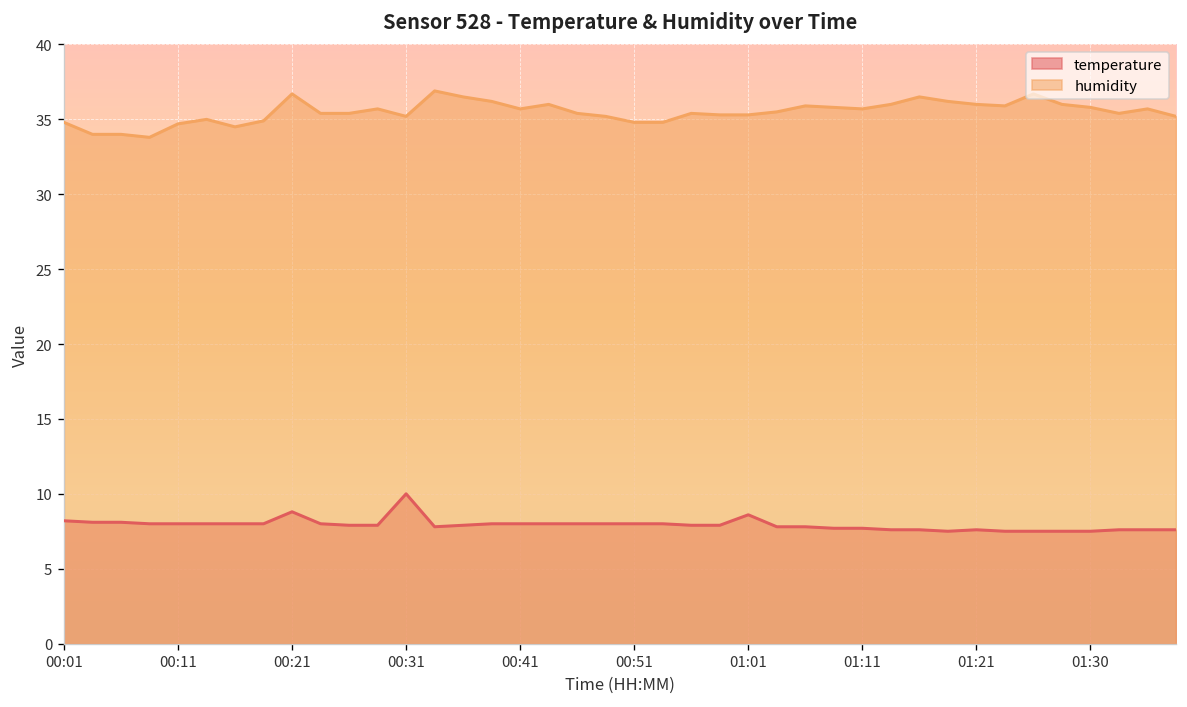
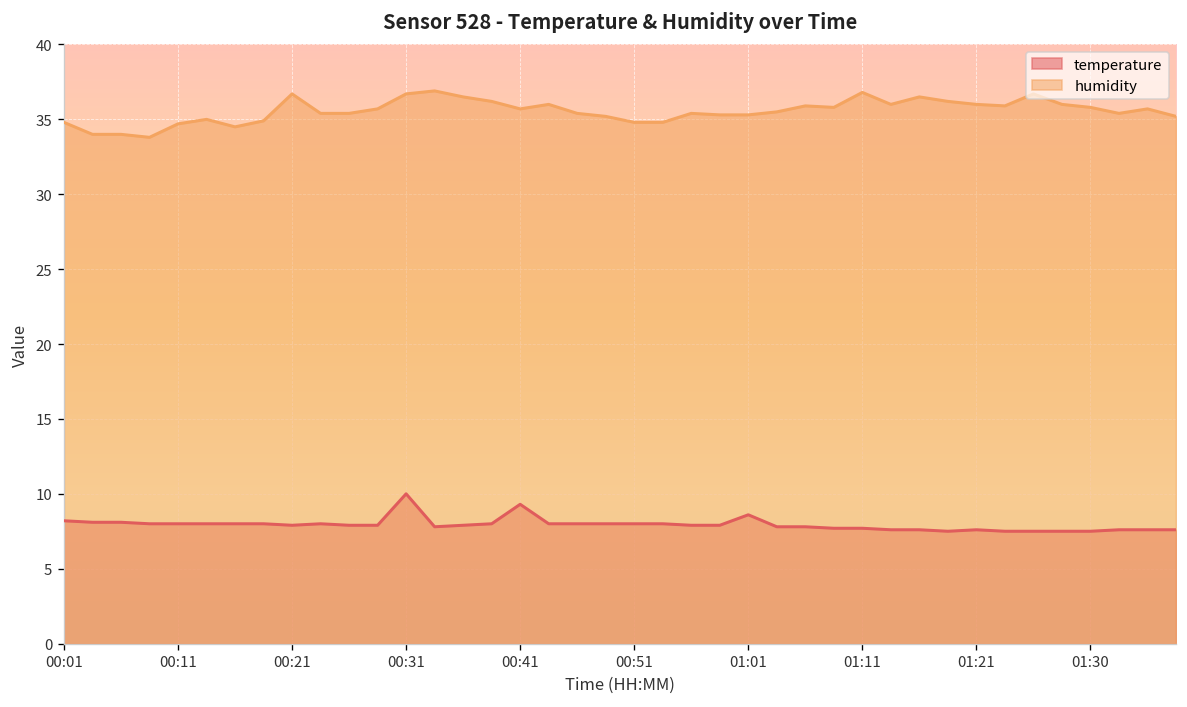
temperature, 00:21: 8.8 -> 7.9
humidity, 00:31: 35.2 -> 36.7
temperature, 00:41: 8.0 -> 9.3
humidity, 01:11: 35.7 -> 36.8
